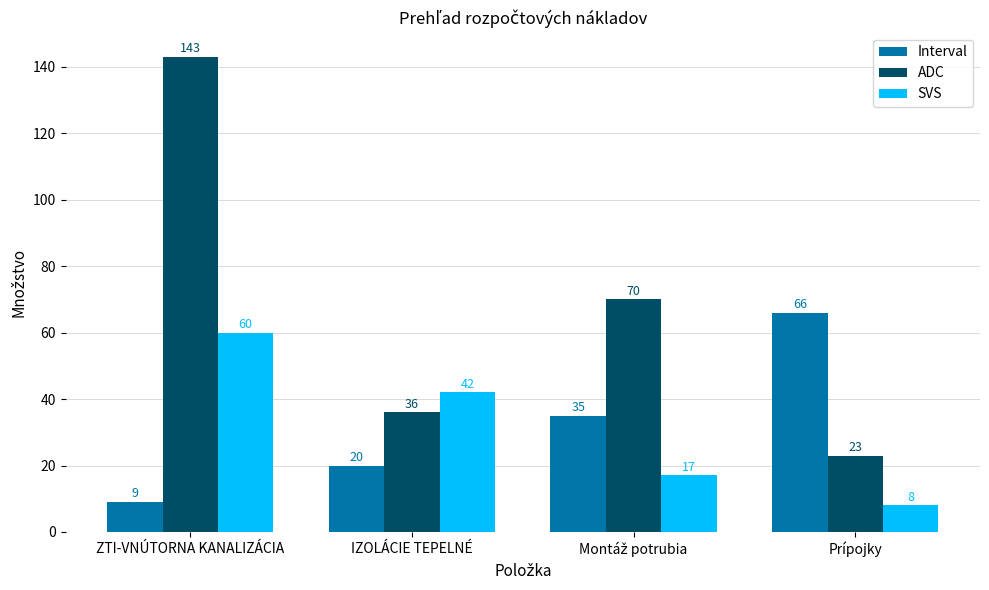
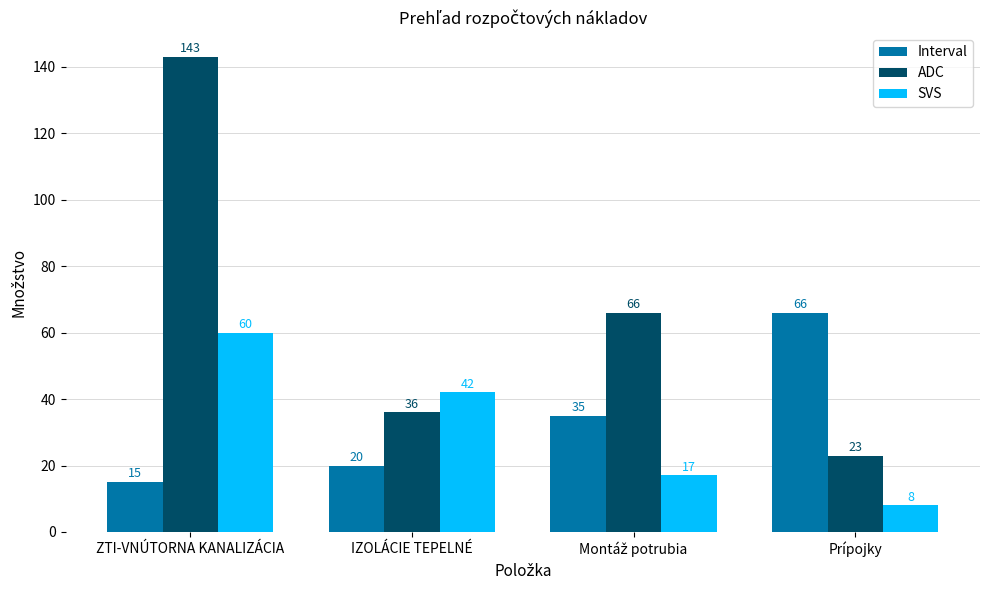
Interval, ZTI-VNÚTORNA KANALIZÁCIA: 9 -> 15
ADC, Montáž potrubia: 70 -> 66
